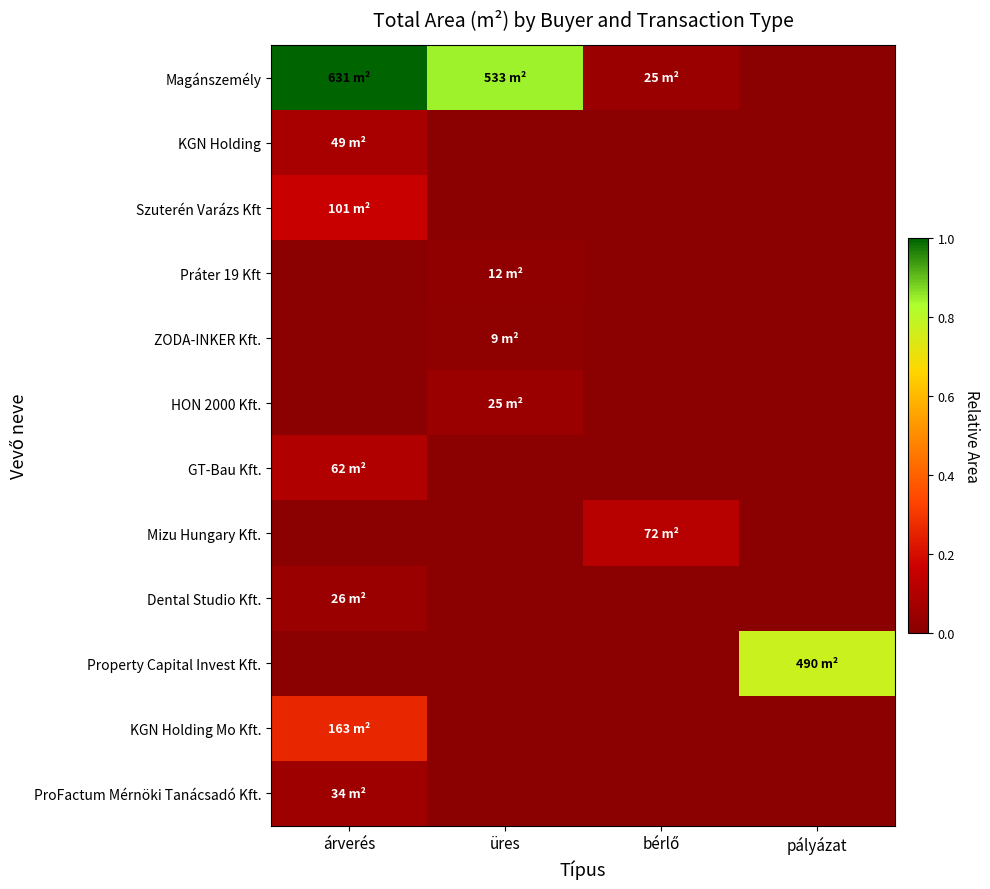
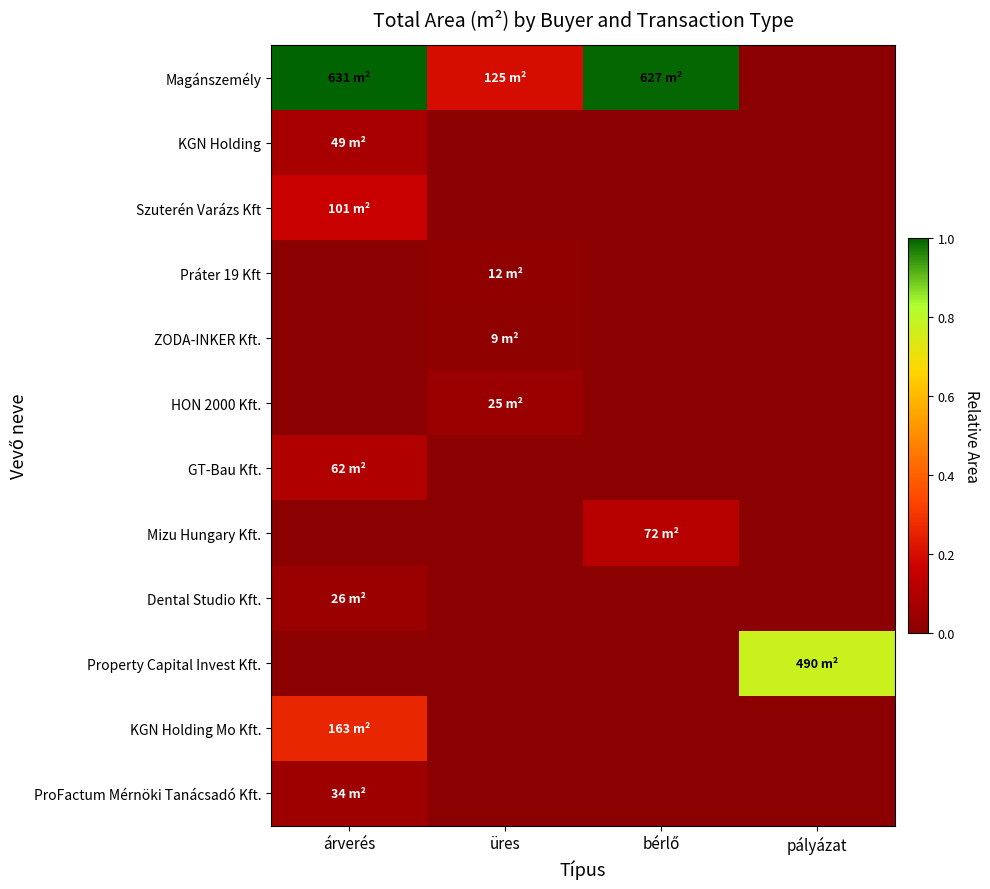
Magánszemély, üres: 533 -> 125
Magánszemély, bérlő: 25 -> 627
